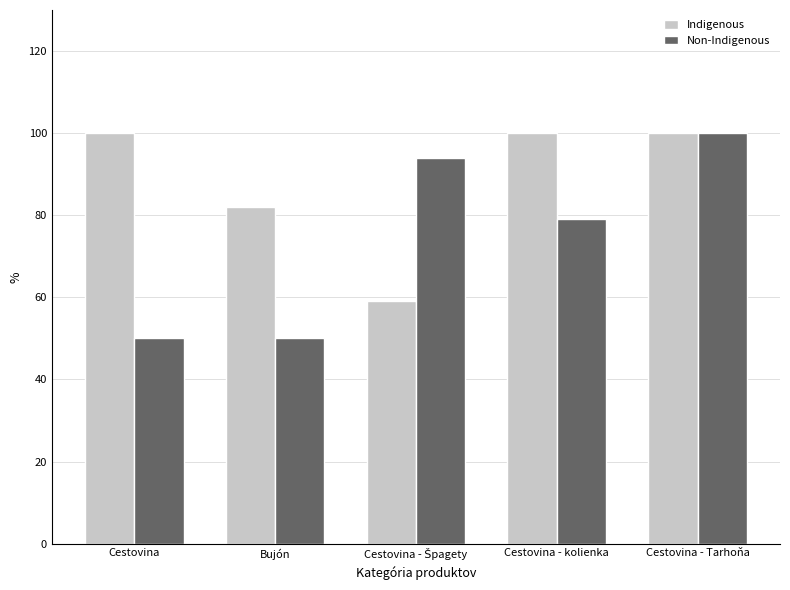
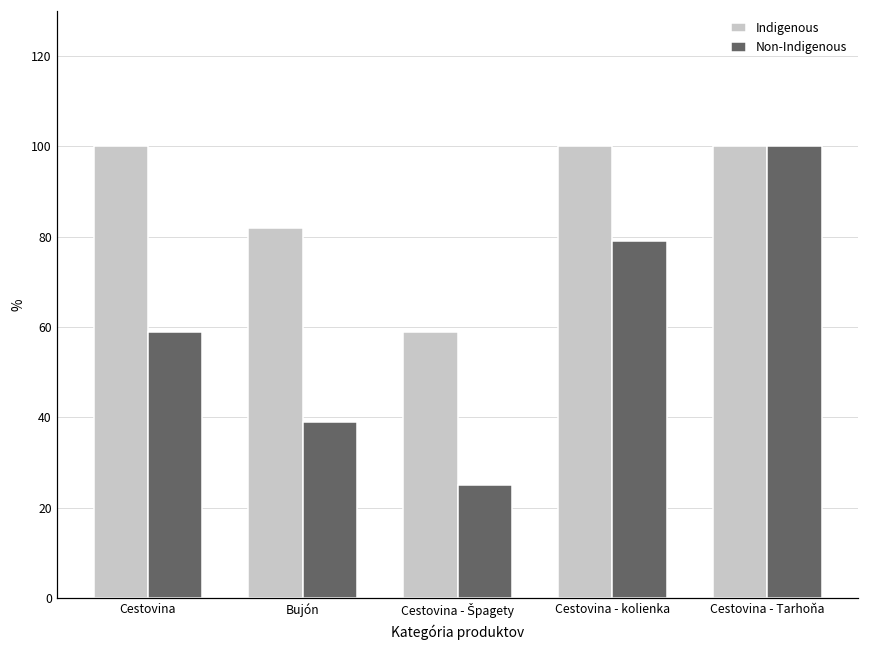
Non-Indigenous, Cestovina: 50 -> 59
Non-Indigenous, Bujón: 50 -> 39
Non-Indigenous, Cestovina - Špagety: 94 -> 25
